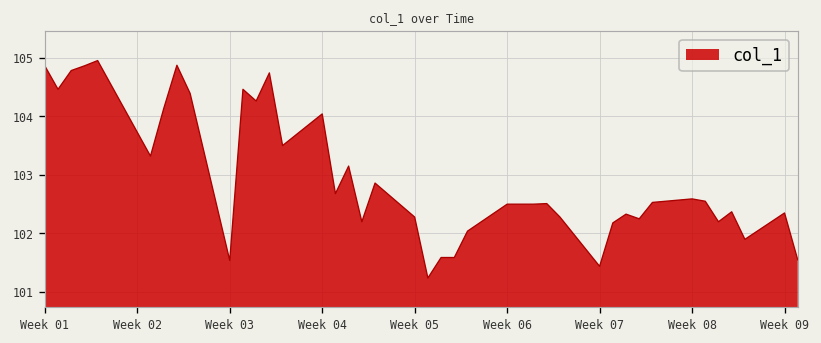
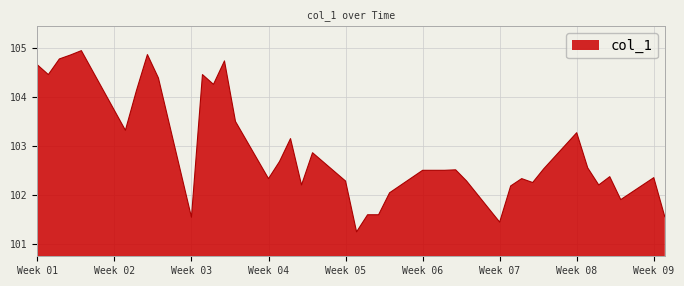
Week 01: 104.9 -> 104.7
Week 04: 104.0 -> 102.3
Week 08: 102.6 -> 103.3
